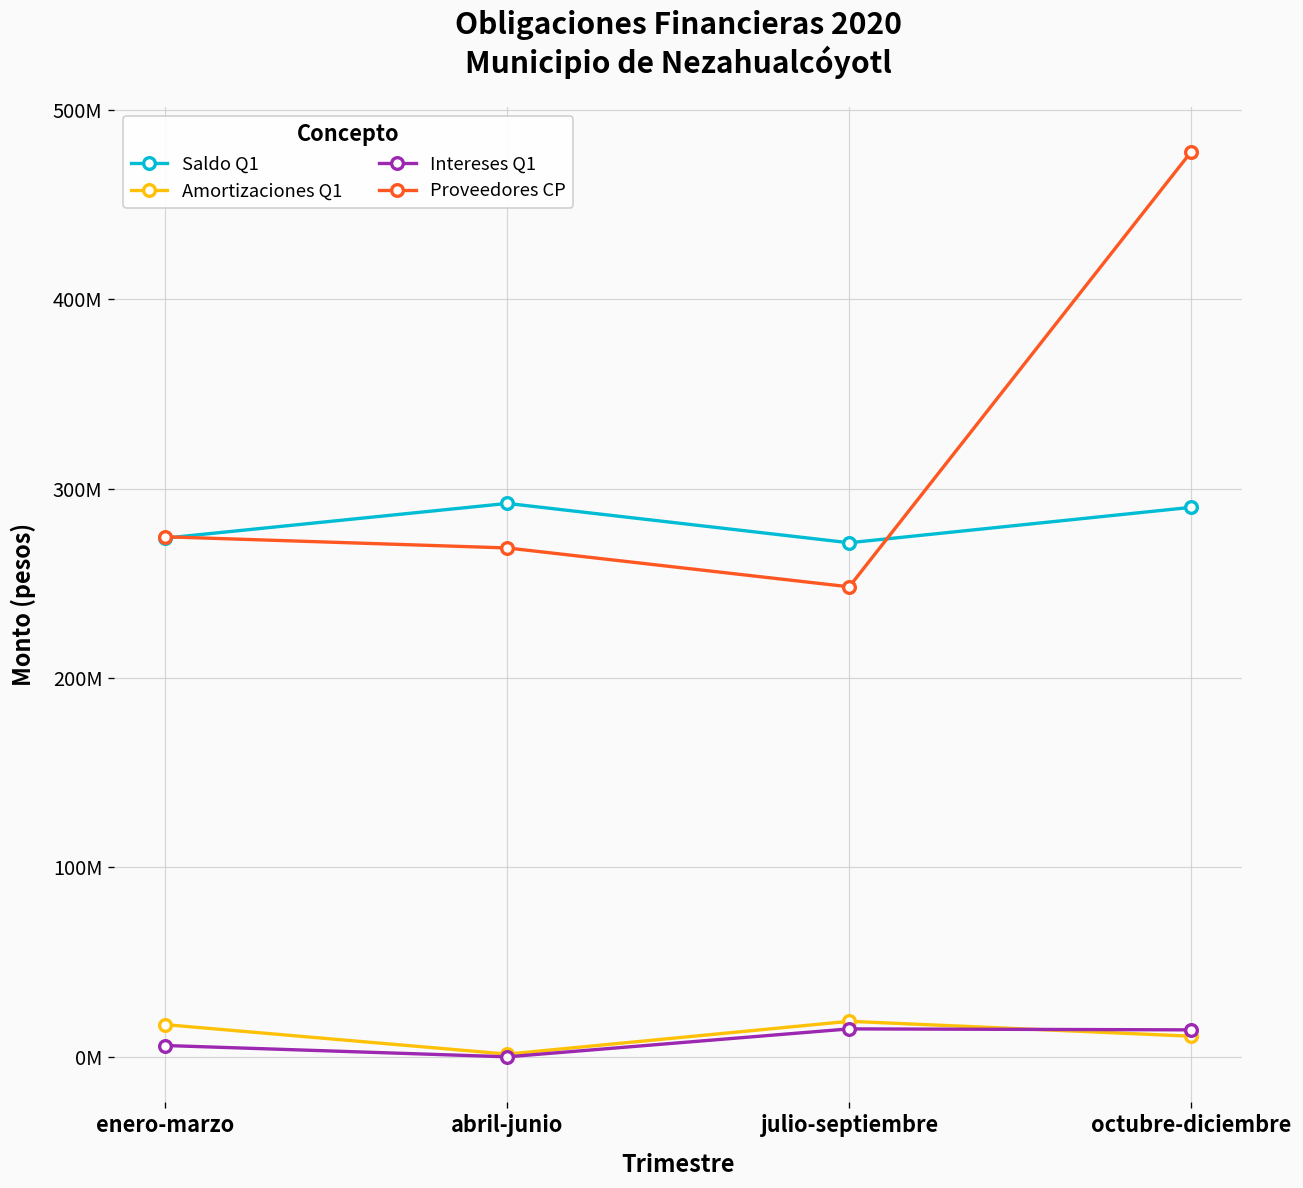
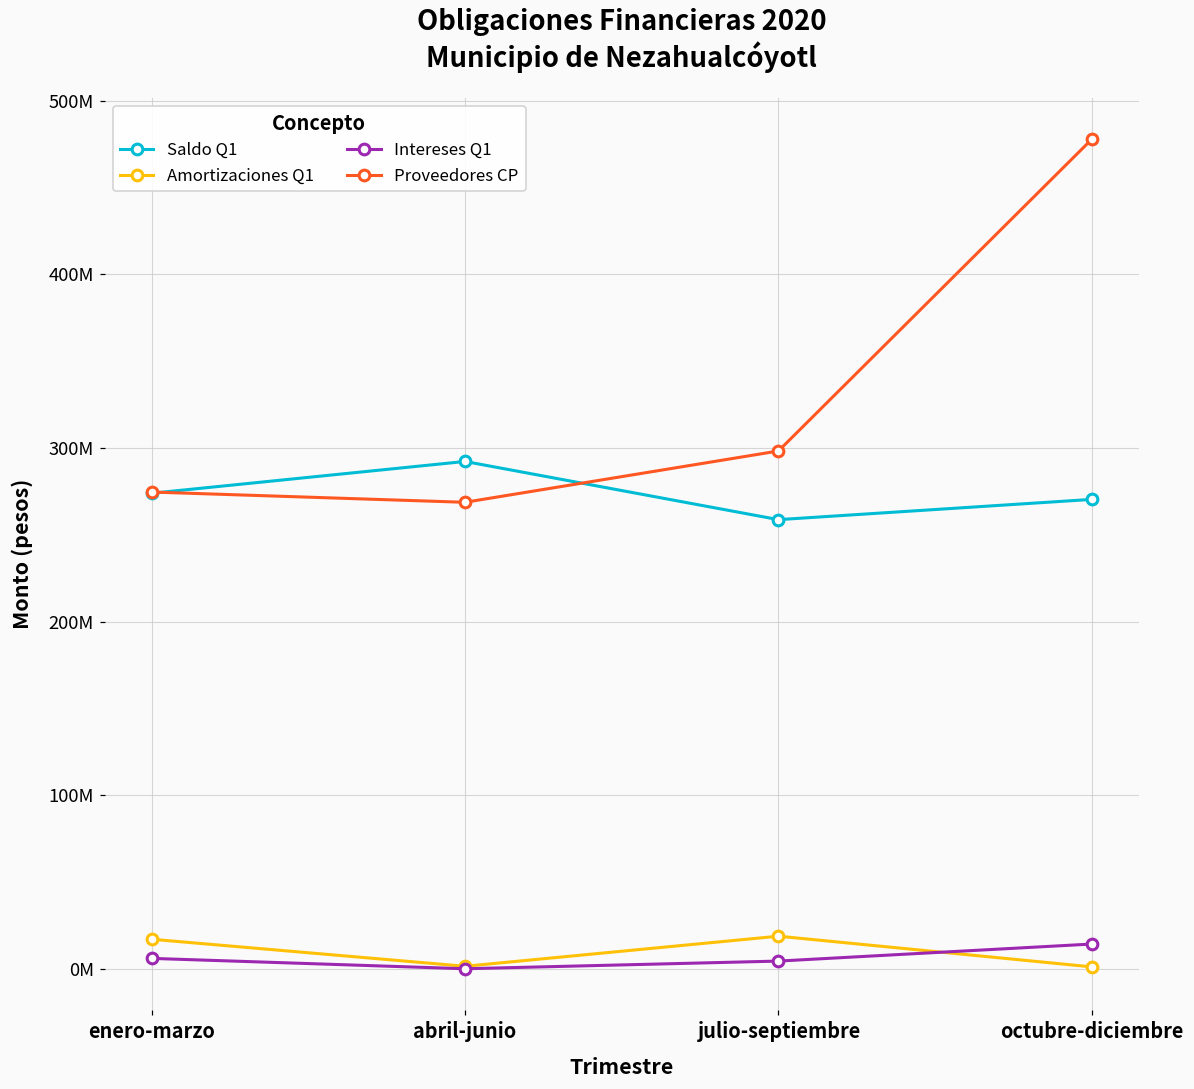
Saldo Q1, julio-septiembre: 271000000 -> 259000000
Intereses Q1, julio-septiembre: 15000000 -> 4000000
Proveedores CP, julio-septiembre: 248000000 -> 298000000
Saldo Q1, octubre-diciembre: 290000000 -> 270000000
Amortizaciones Q1, octubre-diciembre: 11000000 -> 1000000
